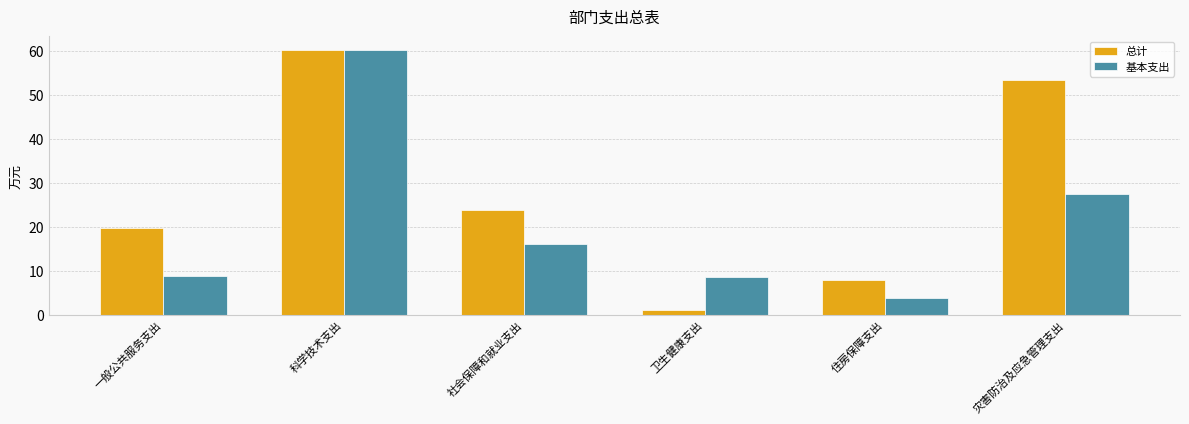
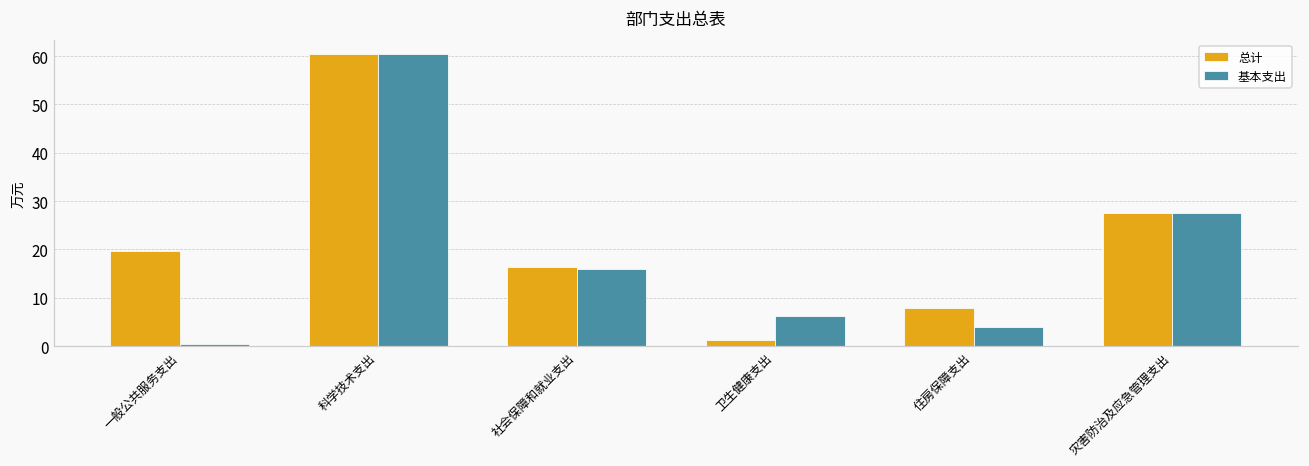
基本支出, 一般公共服务支出: 9 -> 1
总计, 社会保障和就业支出: 24 -> 16
基本支出, 卫生健康支出: 9 -> 6
总计, 灾害防治及应急管理支出: 53 -> 28
